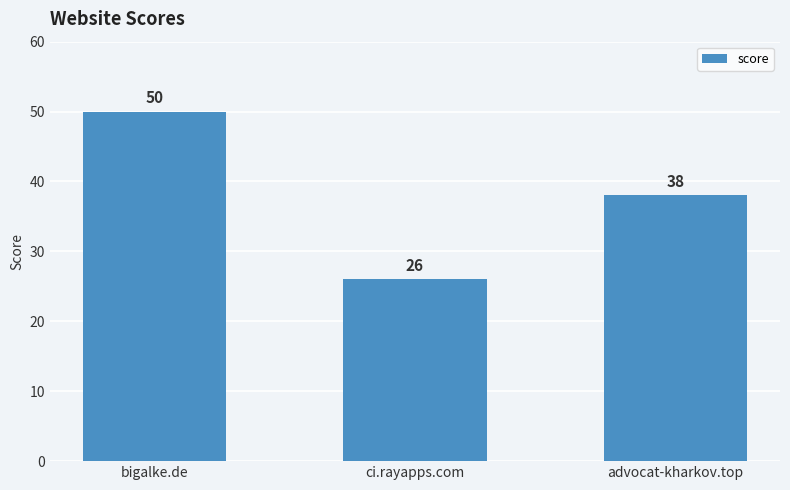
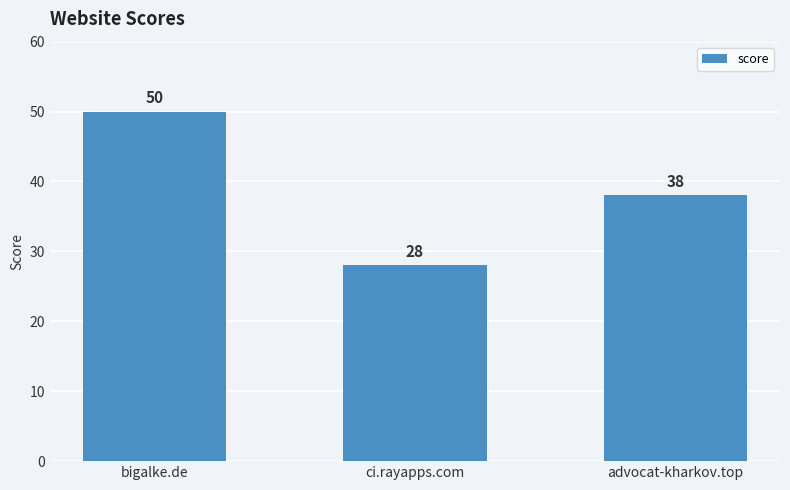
ci.rayapps.com: 26 -> 28
